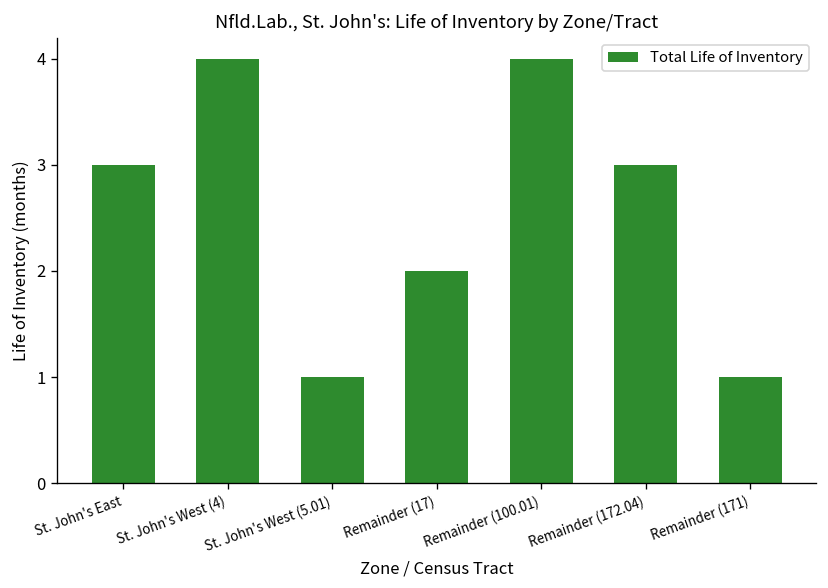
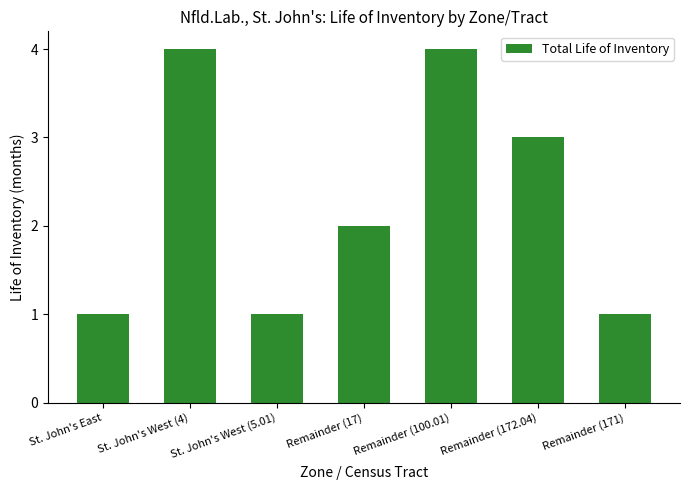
St. John's East: 3 -> 1
